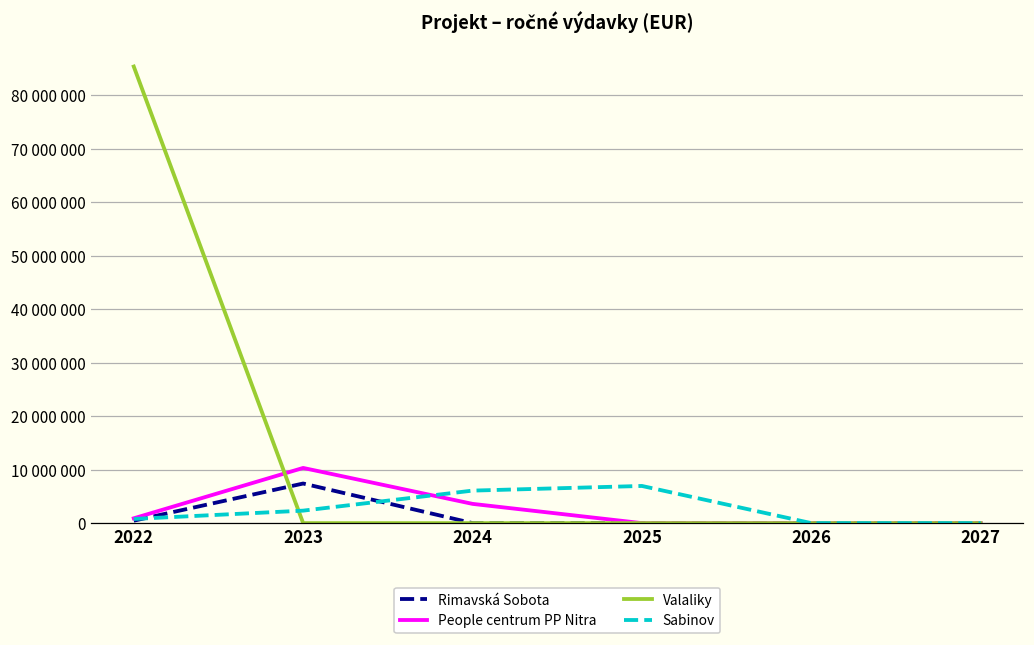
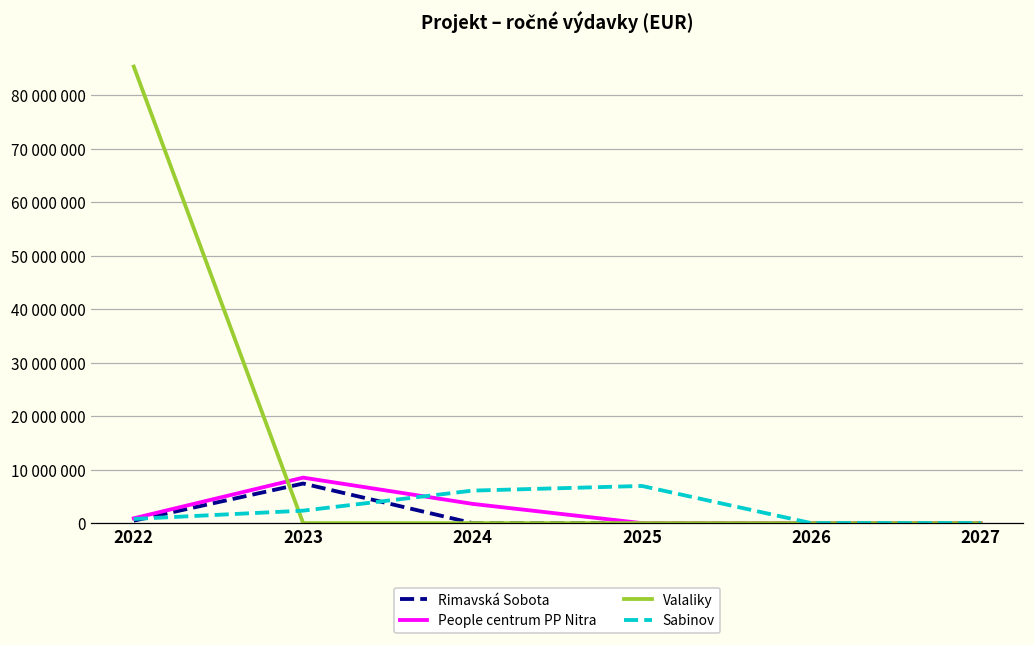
People centrum PP Nitra, 2023: 10000000 -> 9000000
